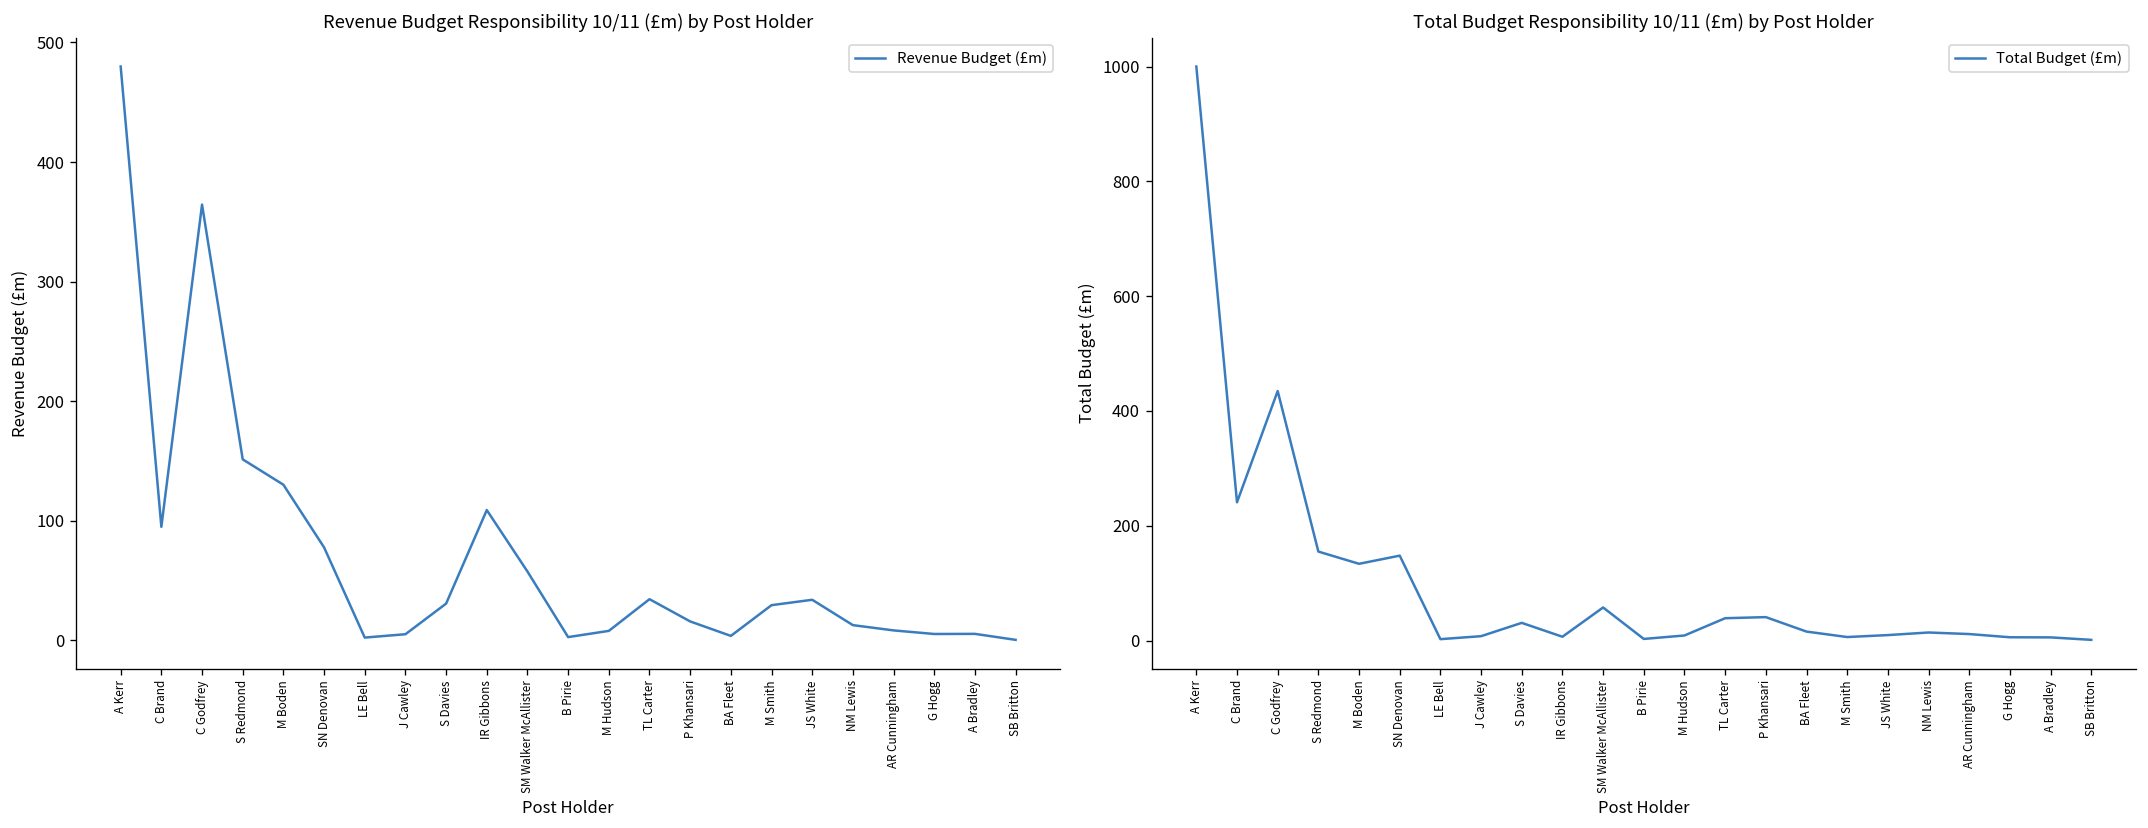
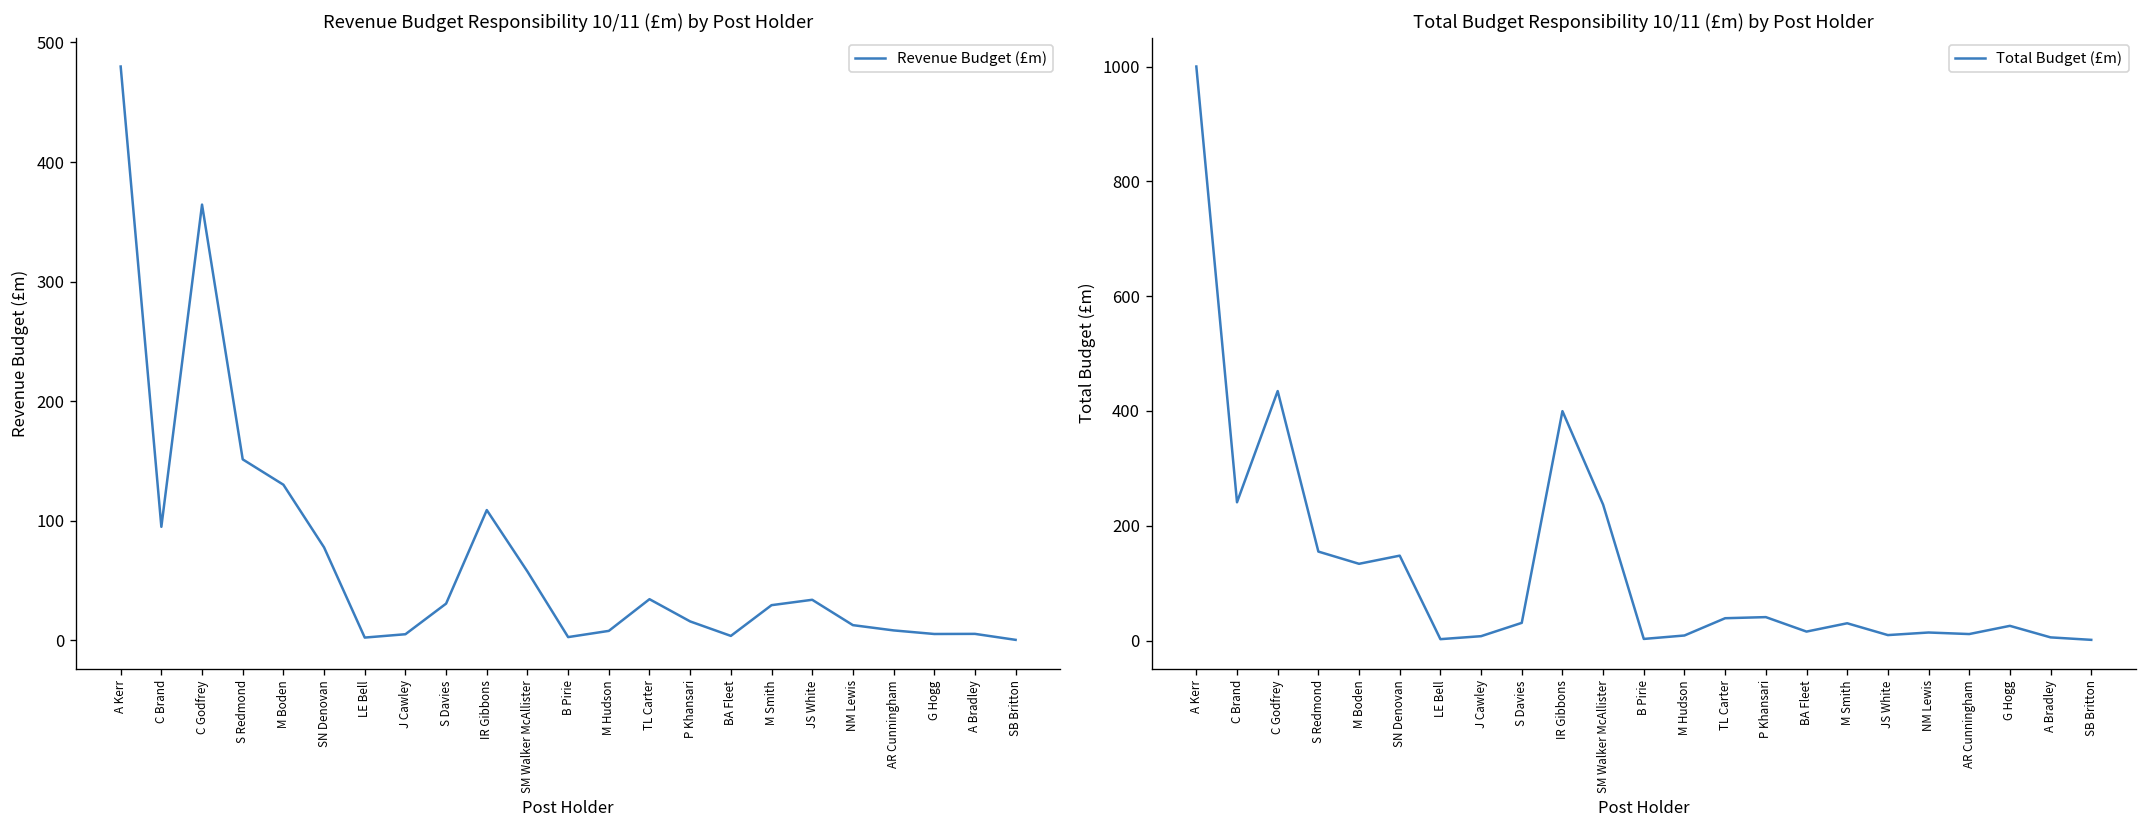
Total Budget Responsibility 10/11 (£m) by Post Holder, IR Gibbons: 10 -> 400
Total Budget Responsibility 10/11 (£m) by Post Holder, SM Walker McAllister: 60 -> 240
Total Budget Responsibility 10/11 (£m) by Post Holder, M Smith: 10 -> 30
Total Budget Responsibility 10/11 (£m) by Post Holder, G Hogg: 10 -> 30
